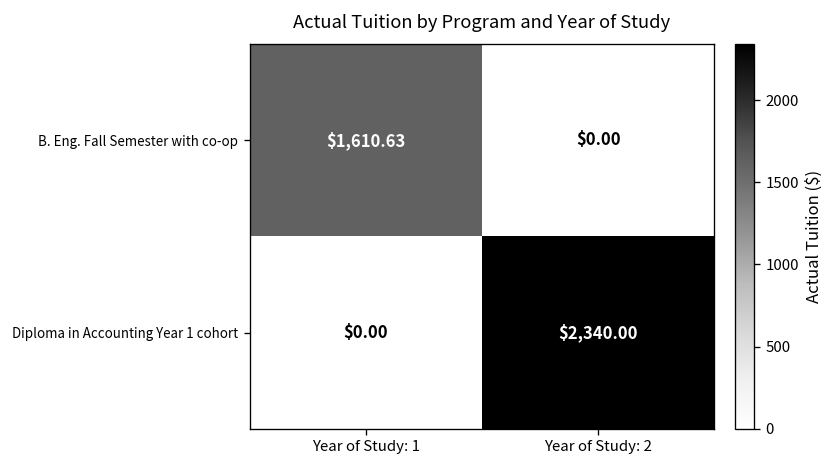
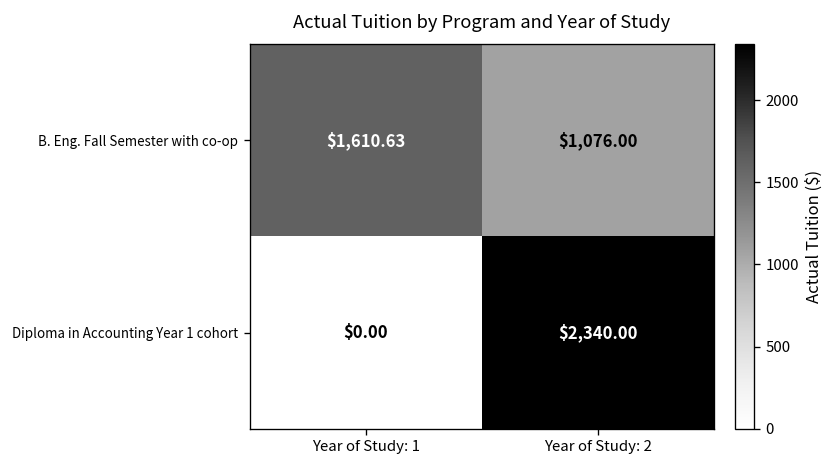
B. Eng. Fall Semester with co-op, Year of Study: 2: $0.00 -> $1,076.00
